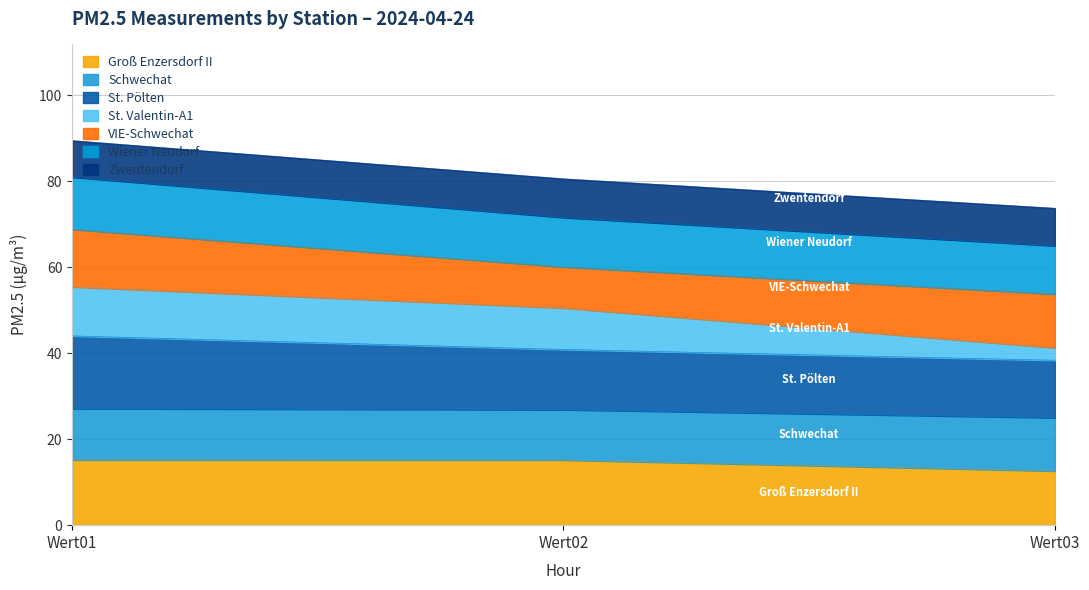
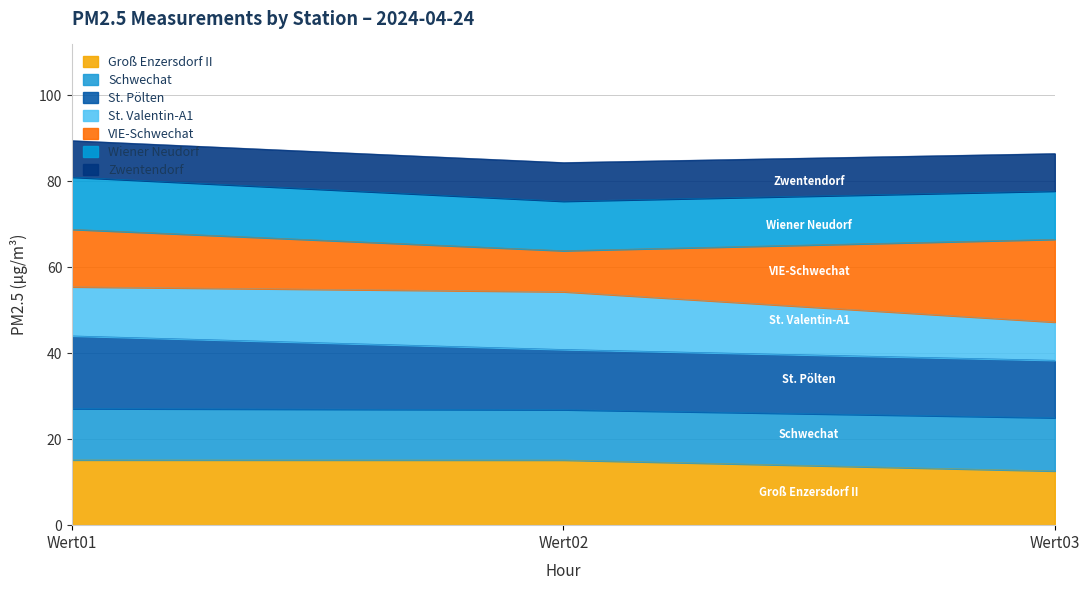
St. Valentin-A1, Wert02: 10 -> 13
St. Valentin-A1, Wert03: 3 -> 9
VIE-Schwechat, Wert03: 12 -> 19
